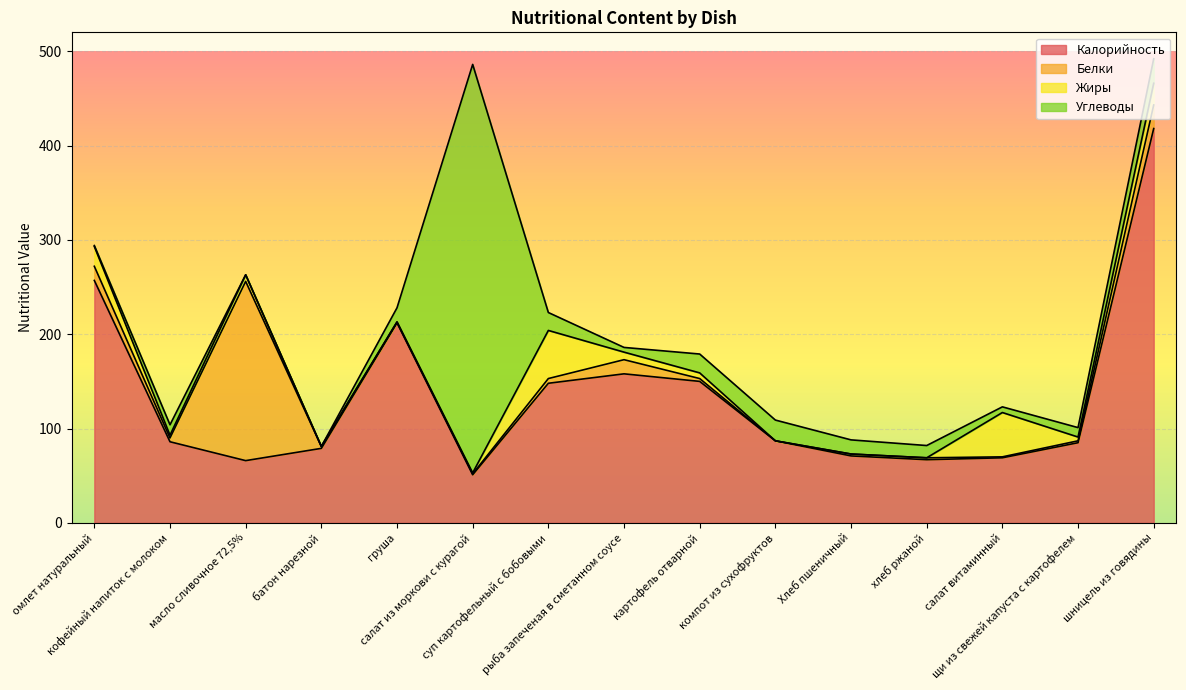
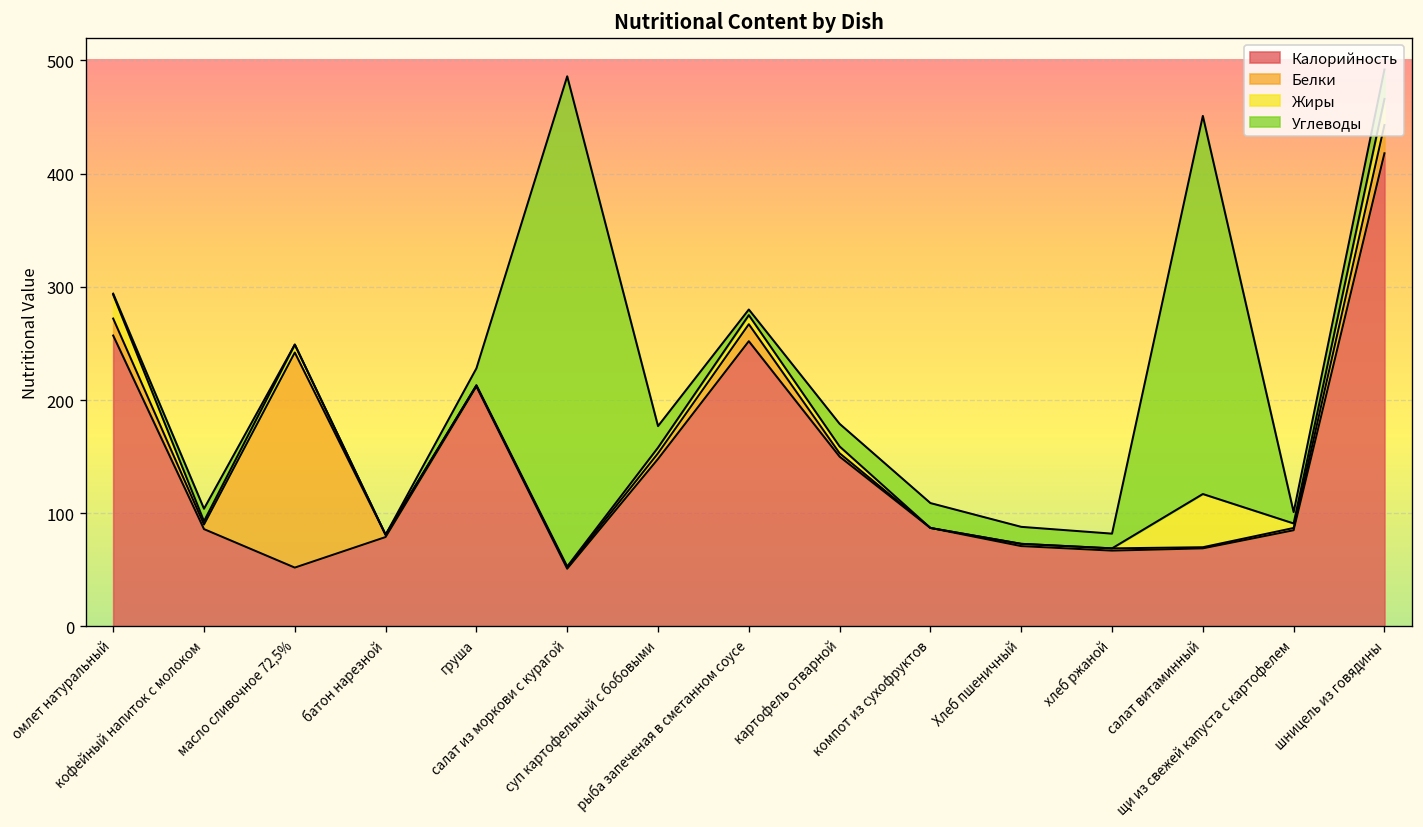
Калорийность, масло сливочное 72,5%: 70 -> 50
Жиры, суп картофельный с бобовыми: 50 -> 10
Калорийность, рыба запеченая в сметанном соусе: 160 -> 250
Углеводы, салат витаминный: 10 -> 330
